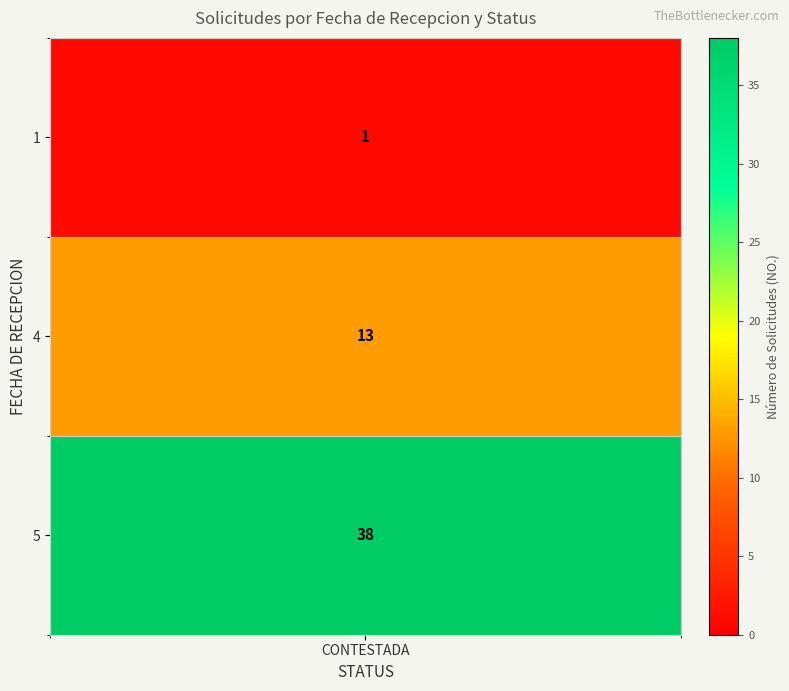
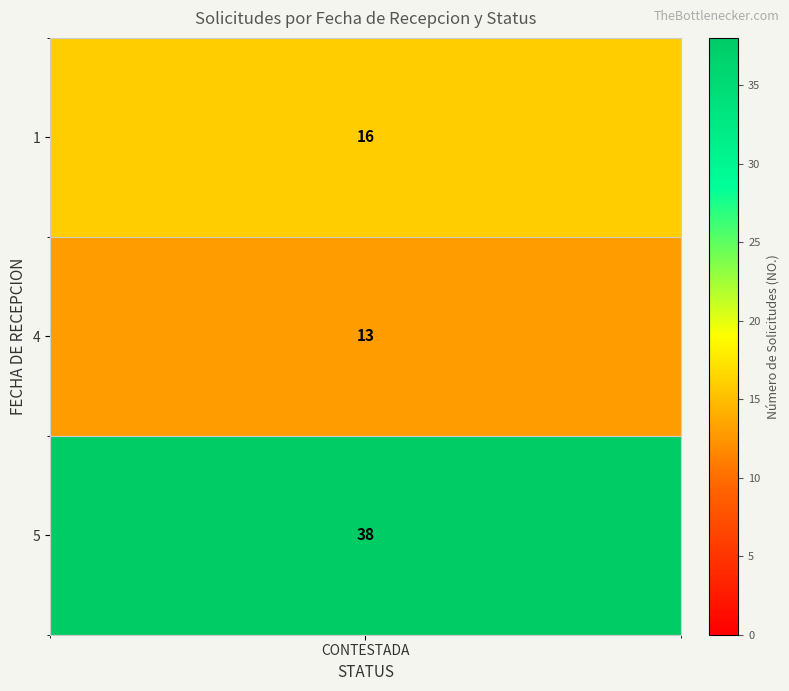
1, CONTESTADA: 1 -> 16
